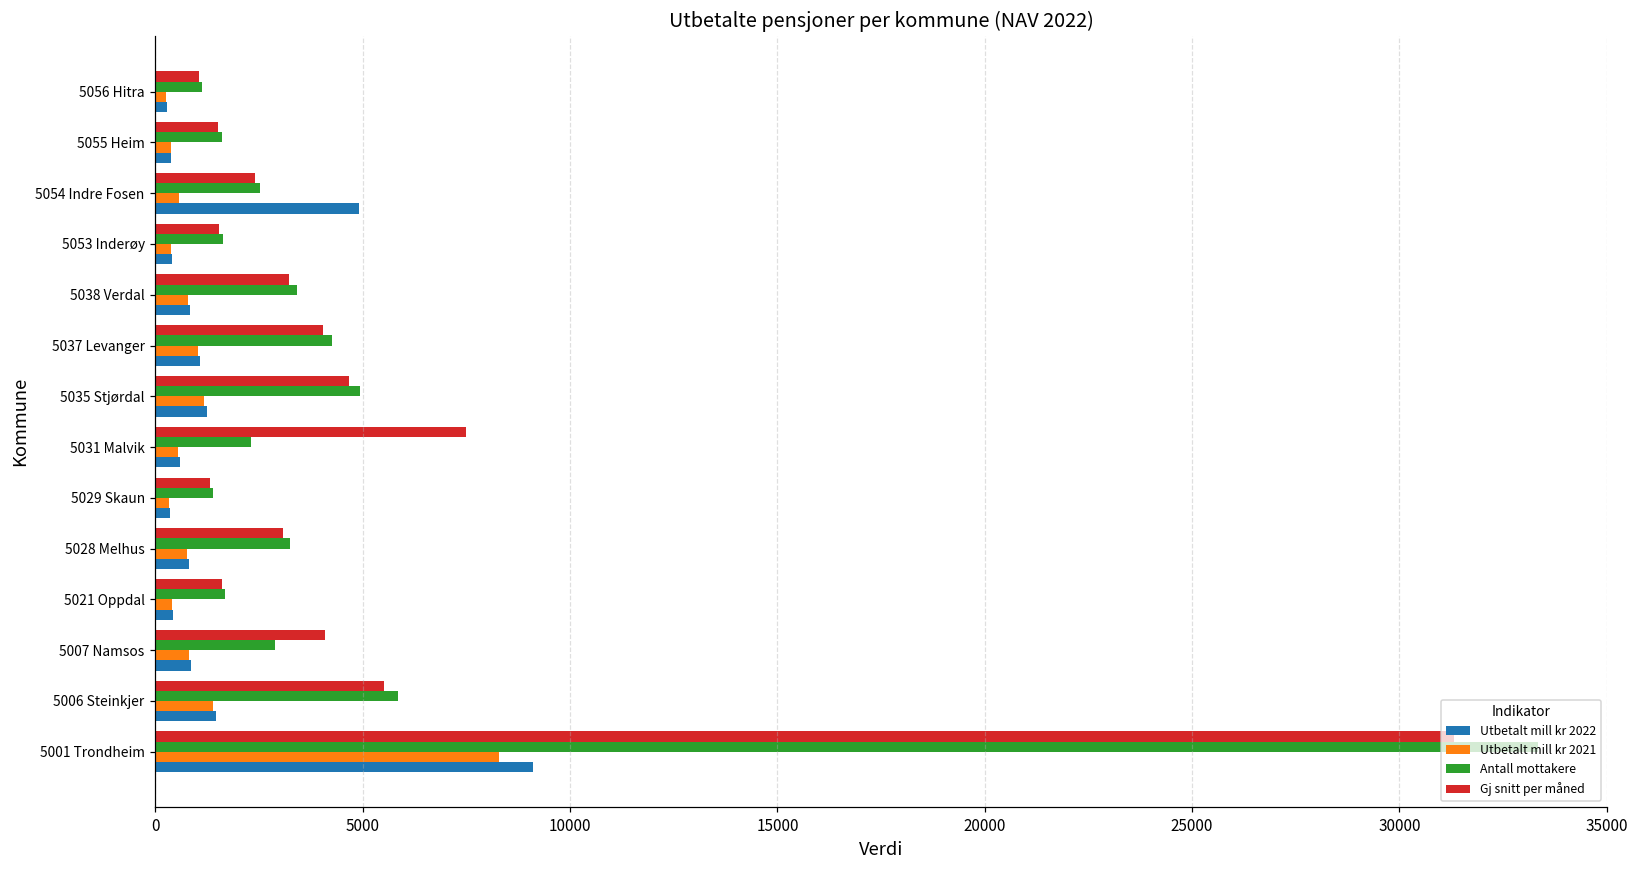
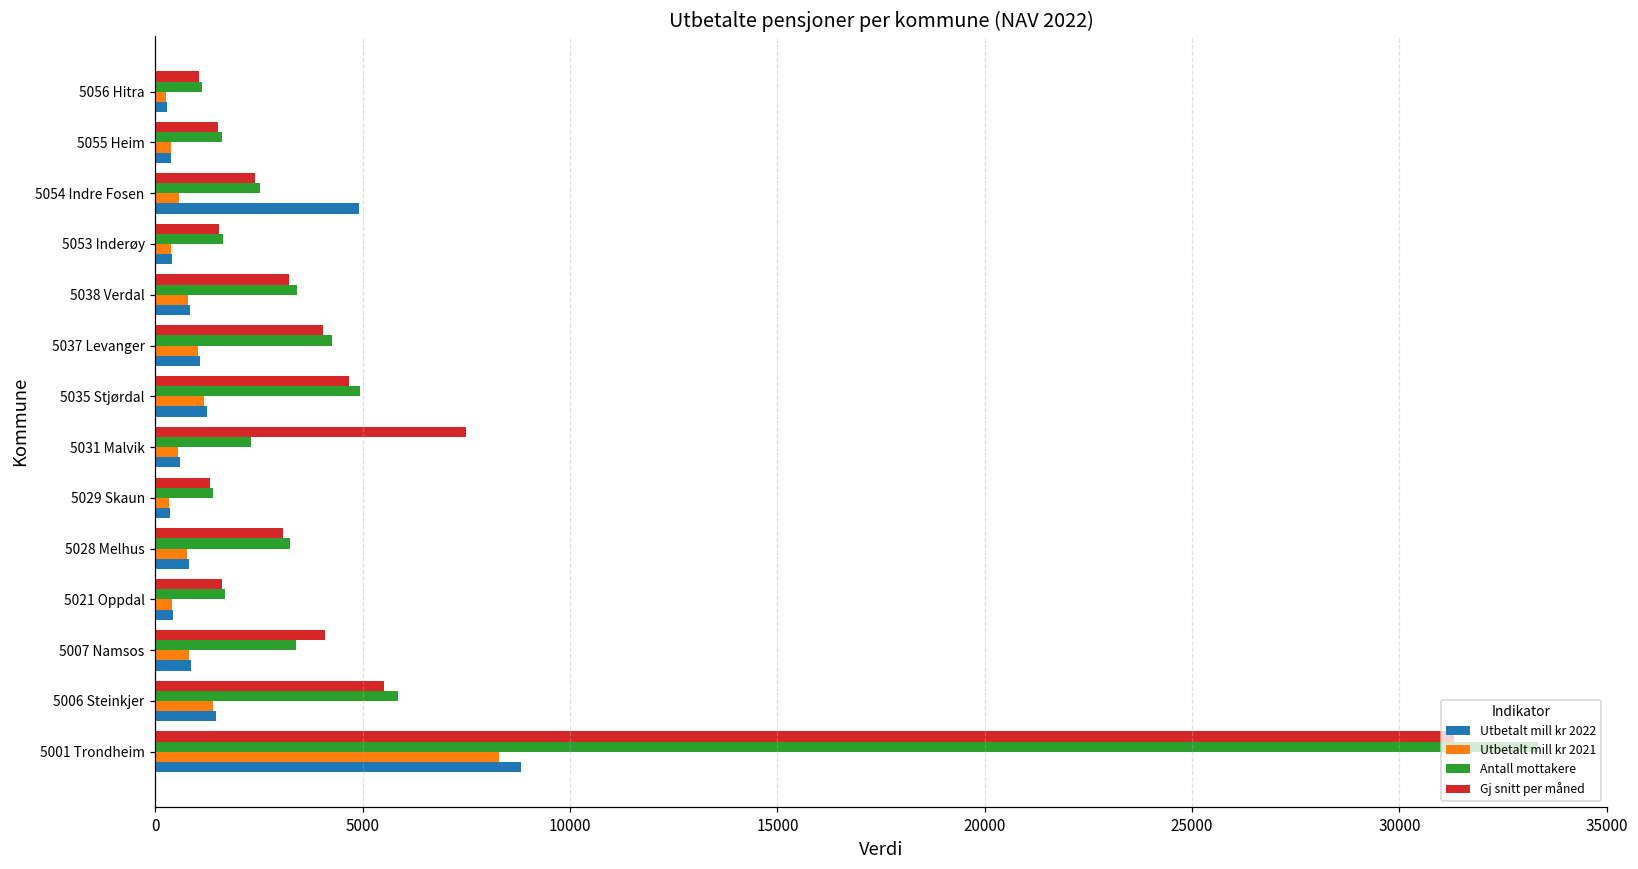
Antall mottakere, 5007 Namsos: 2900 -> 3400
Utbetalt mill kr 2022, 5001 Trondheim: 9100 -> 8800
